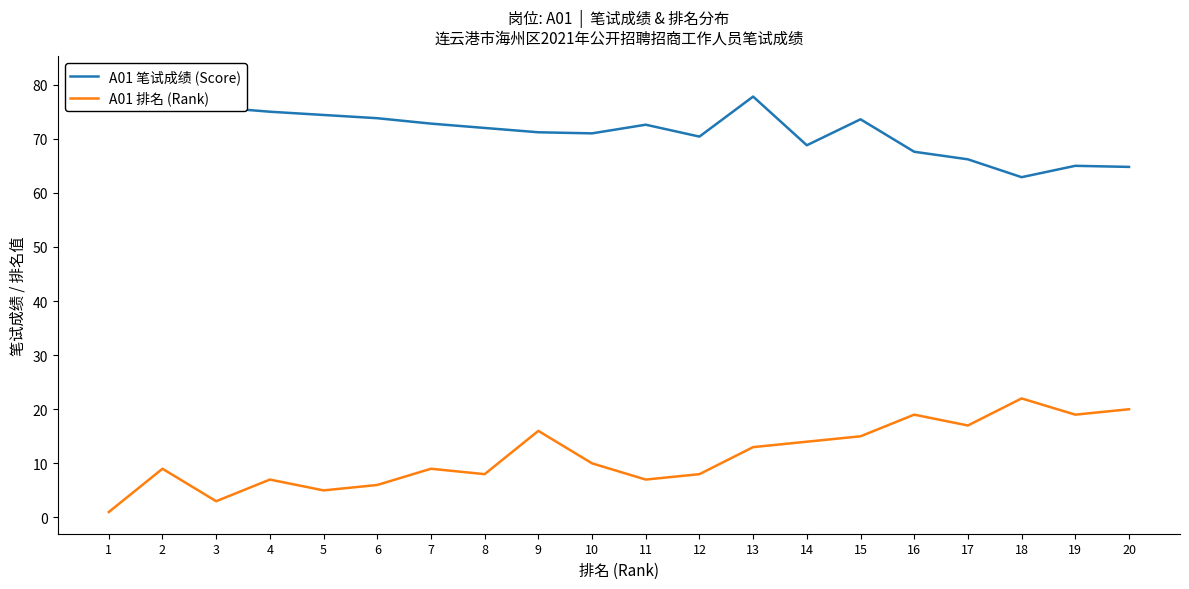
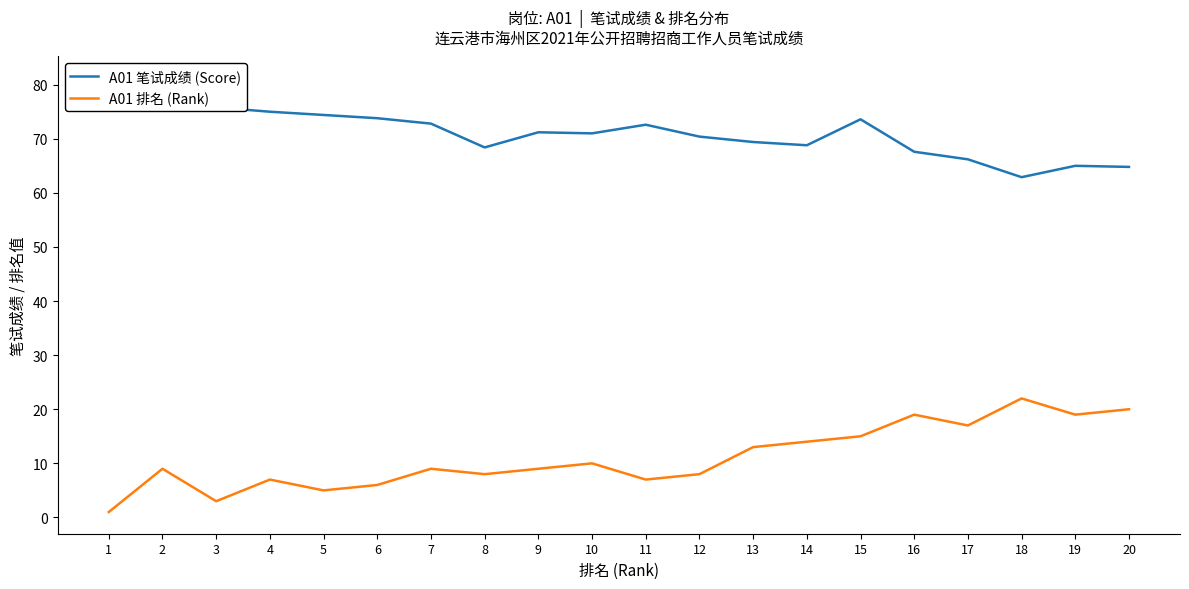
A01 笔试成绩 (Score), 8: 72 -> 68
A01 排名 (Rank), 9: 16 -> 9
A01 笔试成绩 (Score), 13: 78 -> 69
